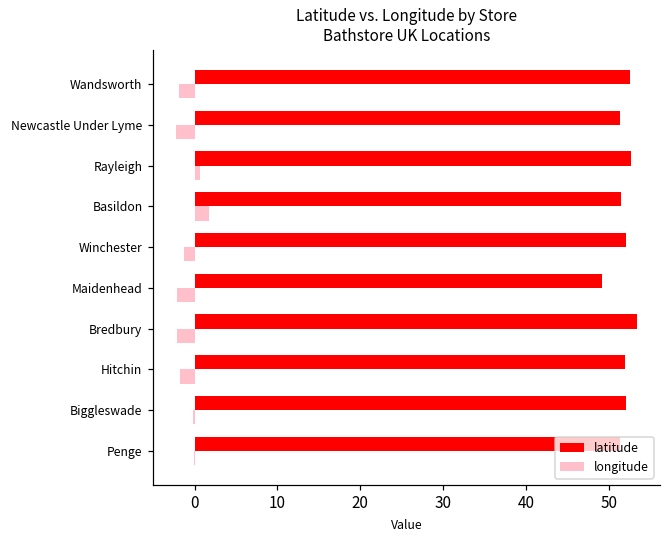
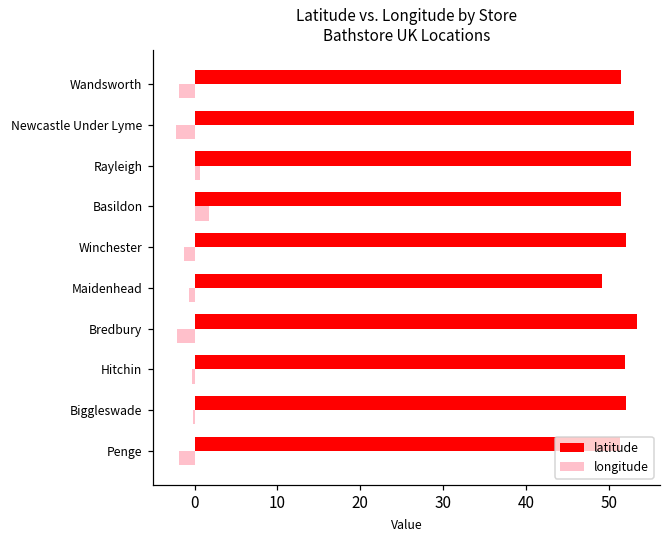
latitude, Wandsworth: 53 -> 51
latitude, Newcastle Under Lyme: 51 -> 53
longitude, Maidenhead: -2 -> -1
longitude, Hitchin: -2 -> 0
longitude, Penge: 0 -> -2
